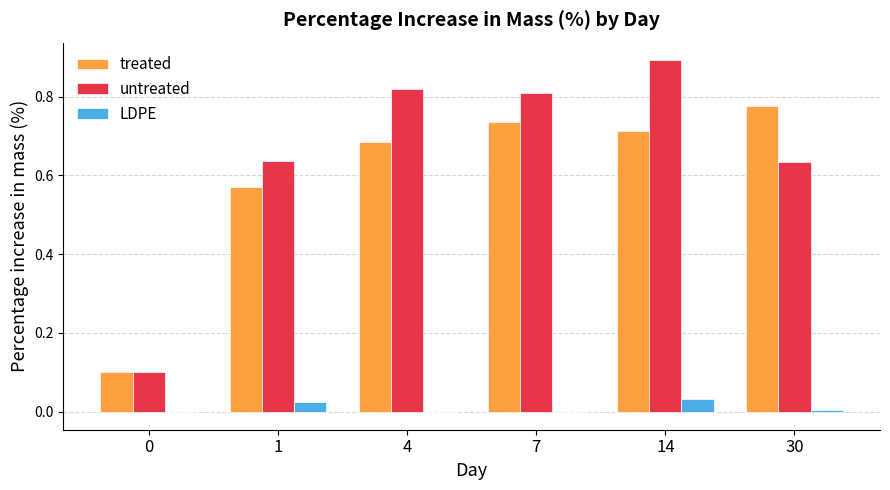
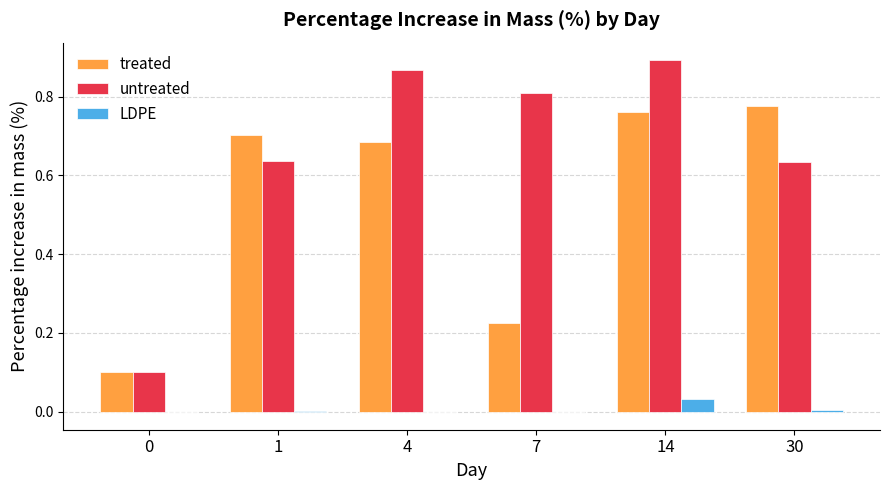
treated, 1: 0.57 -> 0.70
LDPE, 1: 0.02 -> 0.00
untreated, 4: 0.82 -> 0.87
treated, 7: 0.73 -> 0.23
treated, 14: 0.71 -> 0.76
